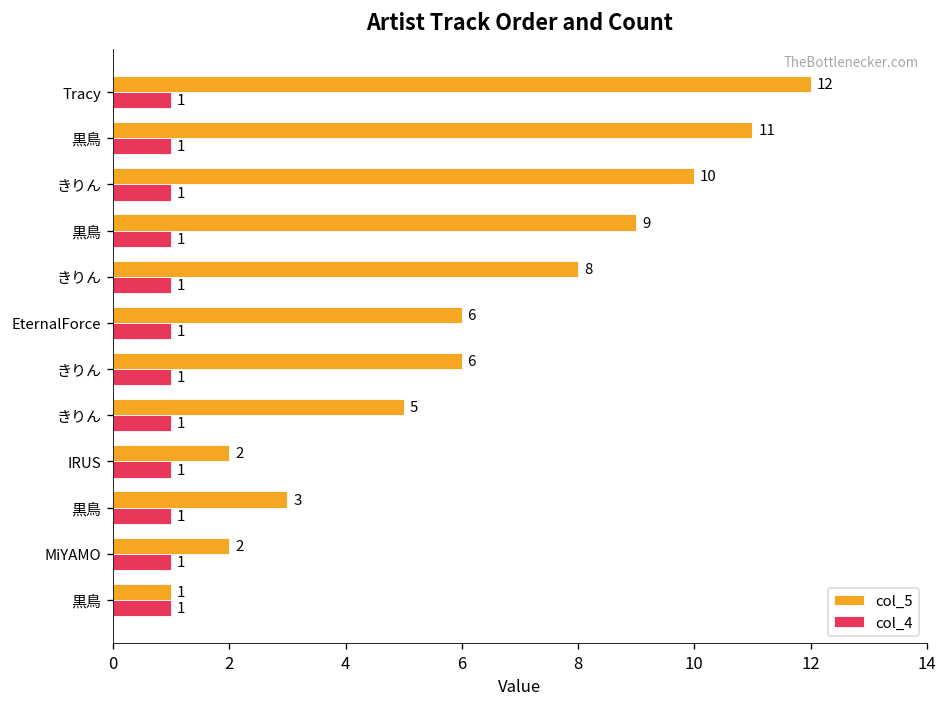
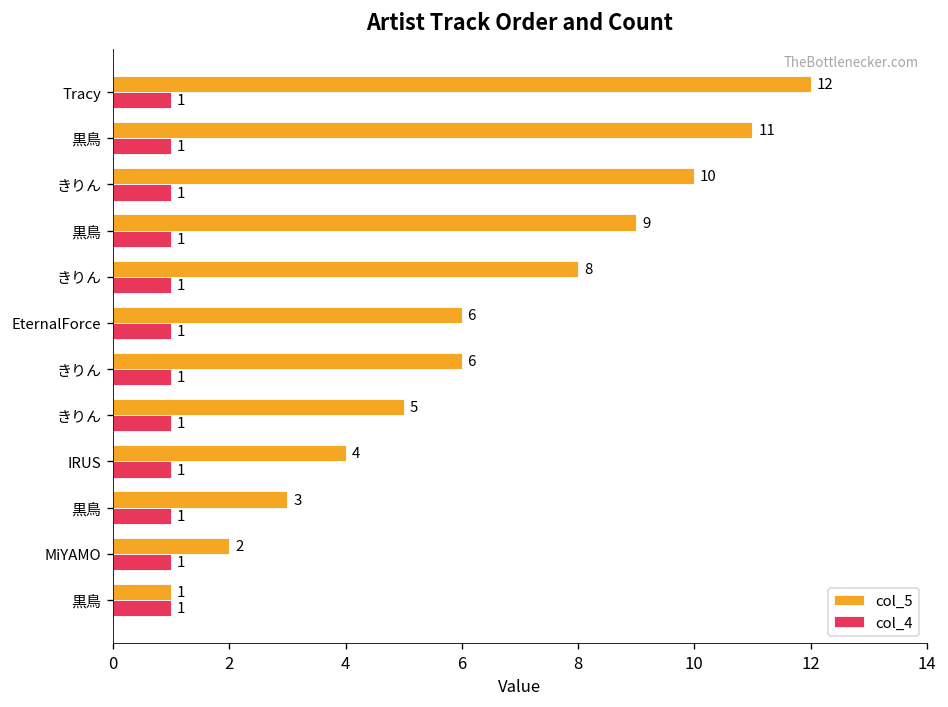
col_5, IRUS: 2 -> 4
